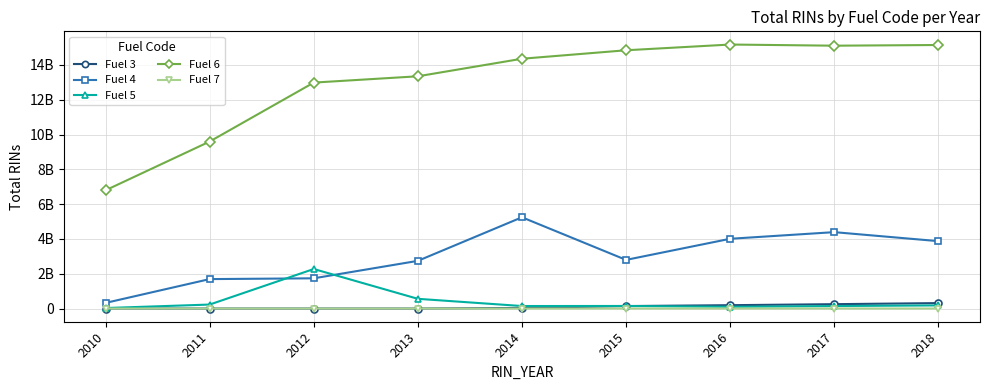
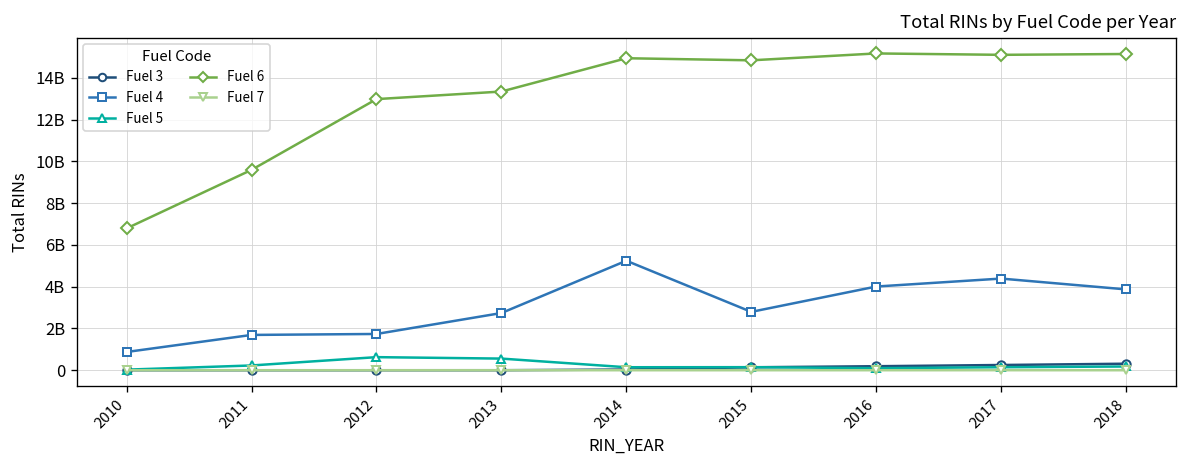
Fuel 4, 2010: 300000000 -> 900000000
Fuel 5, 2012: 2300000000 -> 600000000
Fuel 6, 2014: 14400000000 -> 14900000000
